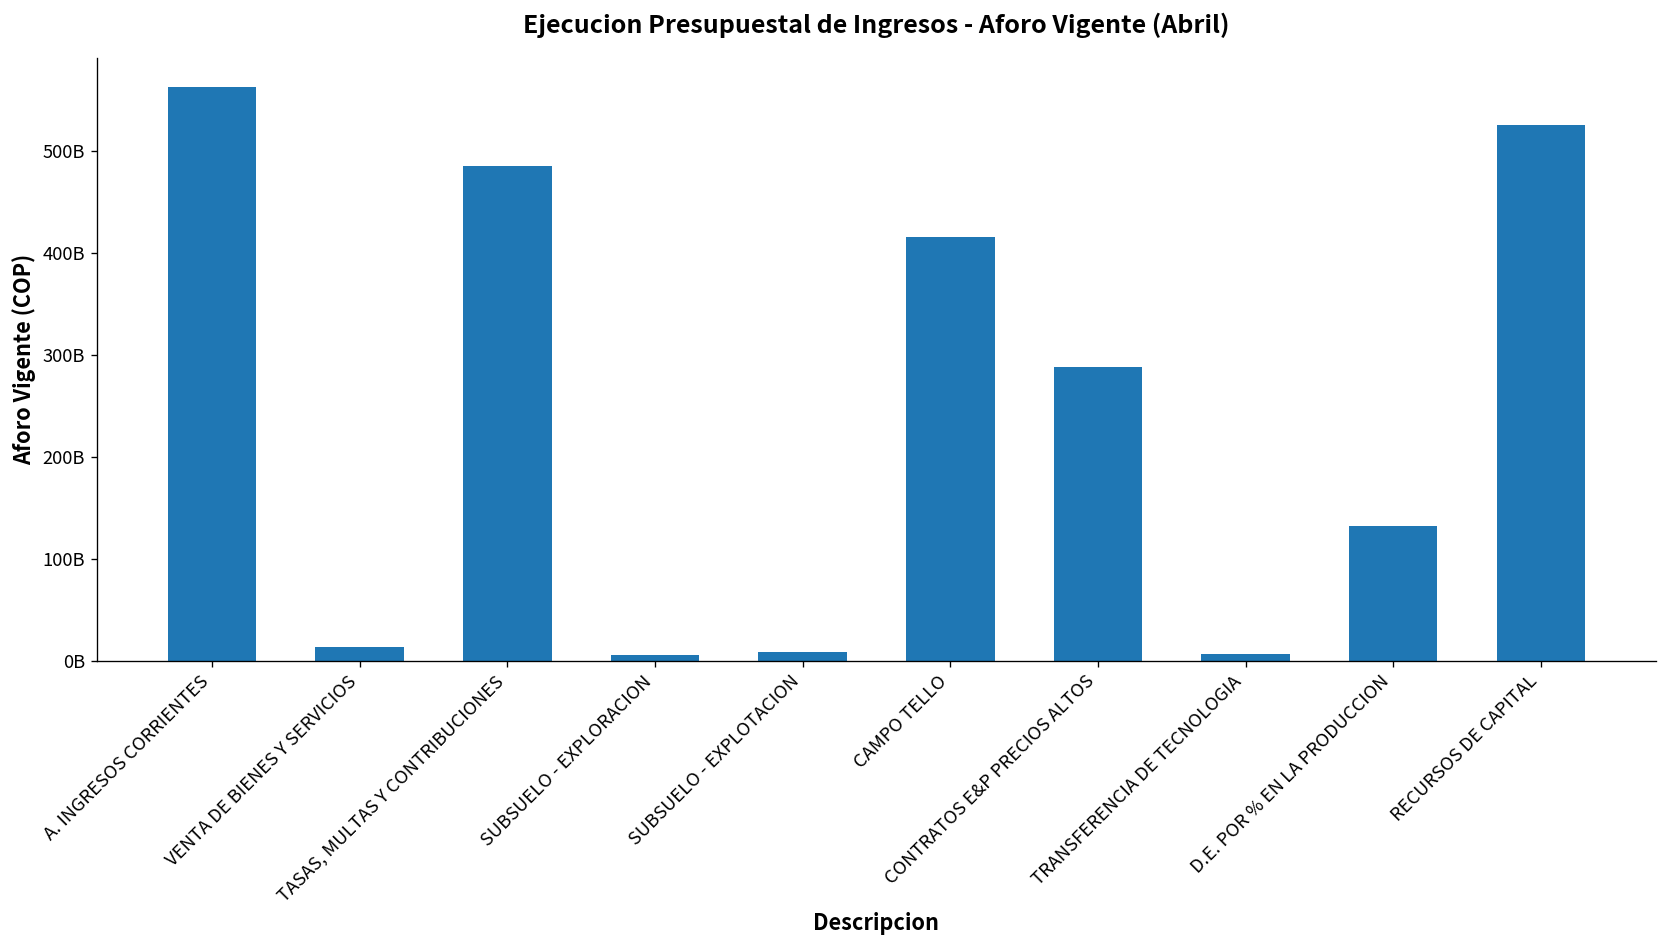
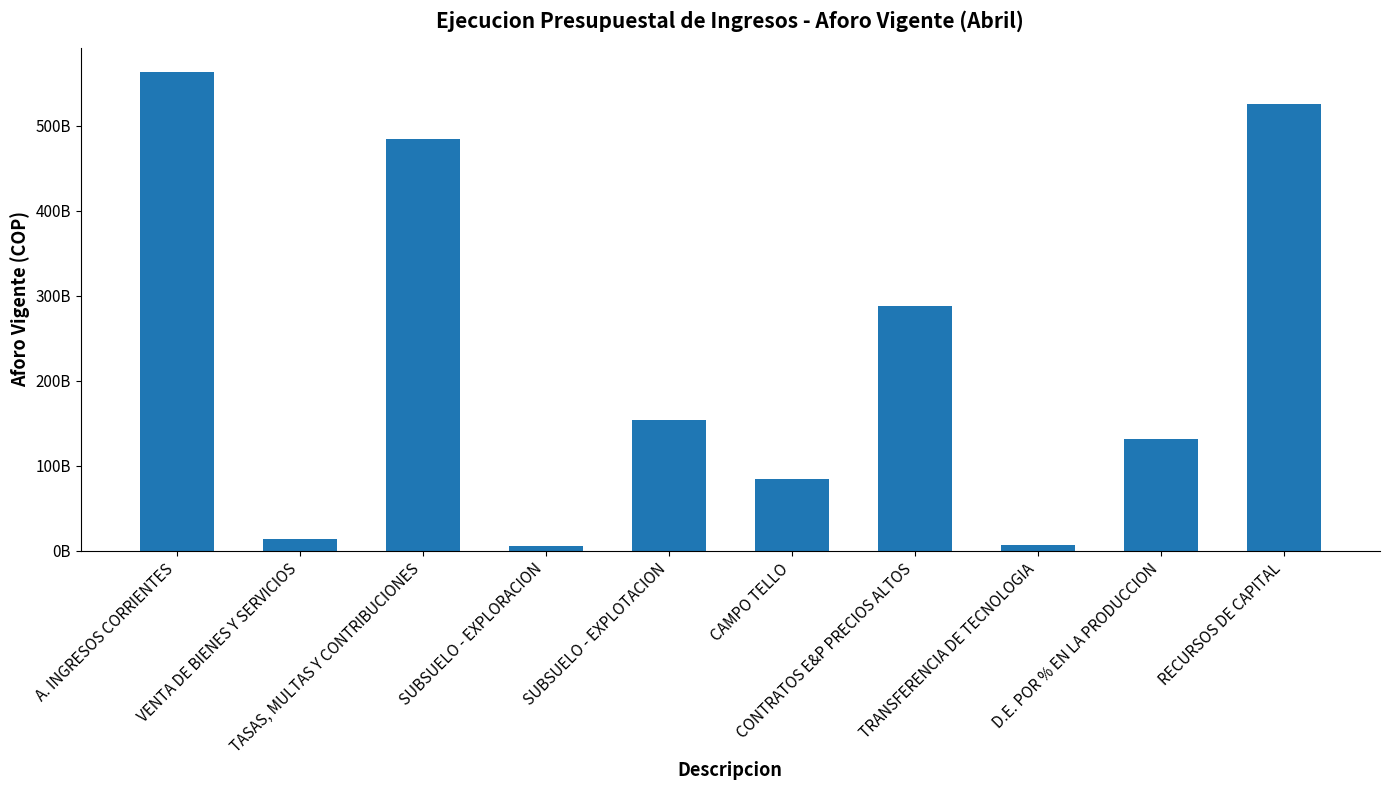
SUBSUELO - EXPLOTACION: 10000000000 -> 150000000000
CAMPO TELLO: 420000000000 -> 80000000000
